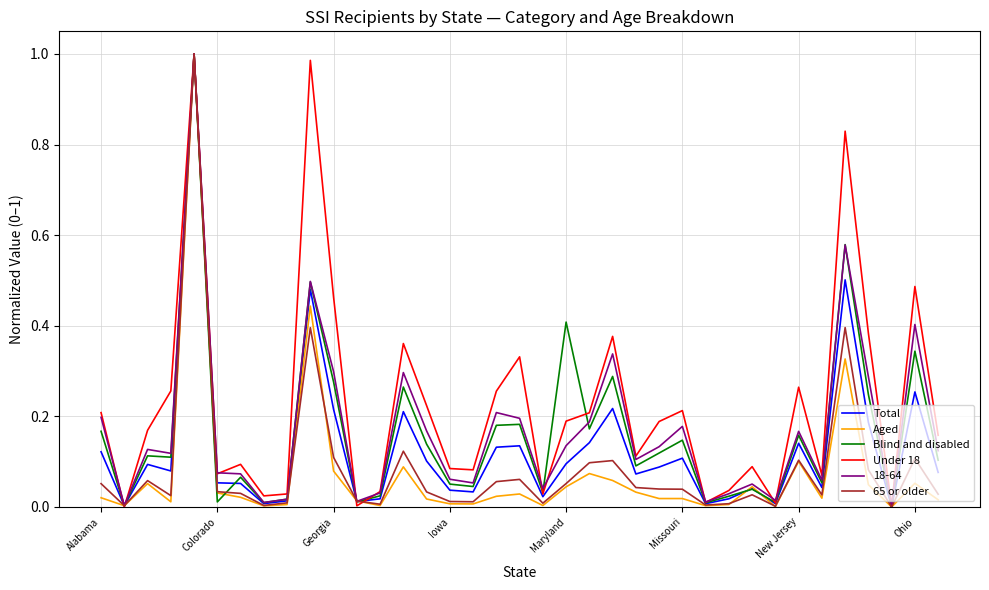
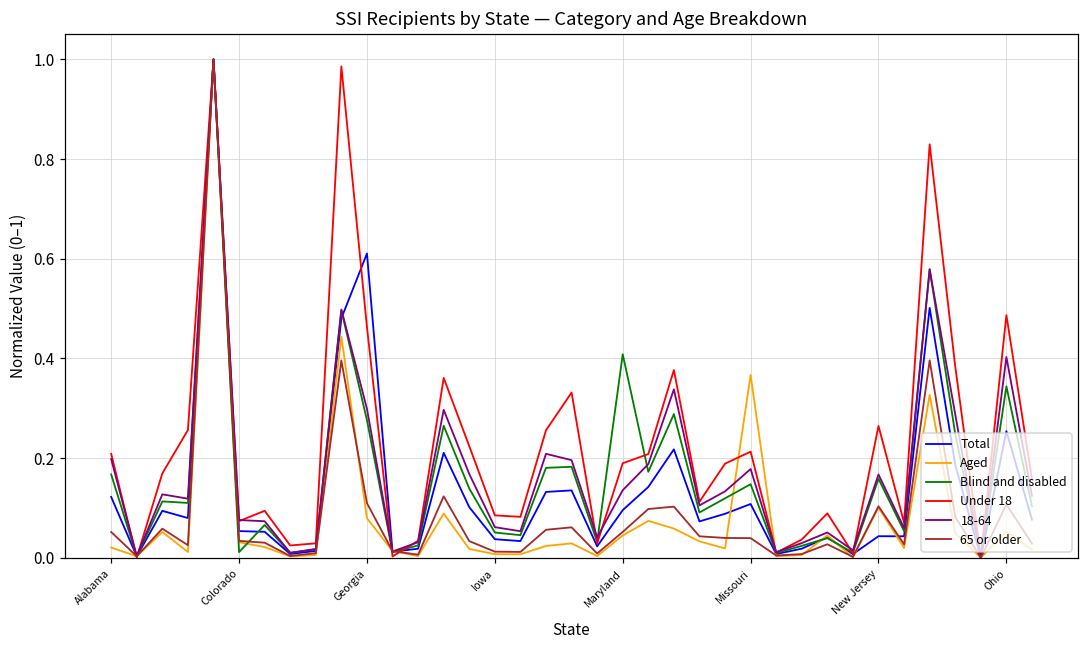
Total, Georgia: 0.22 -> 0.61
Aged, Missouri: 0.02 -> 0.37
Total, New Jersey: 0.14 -> 0.04
